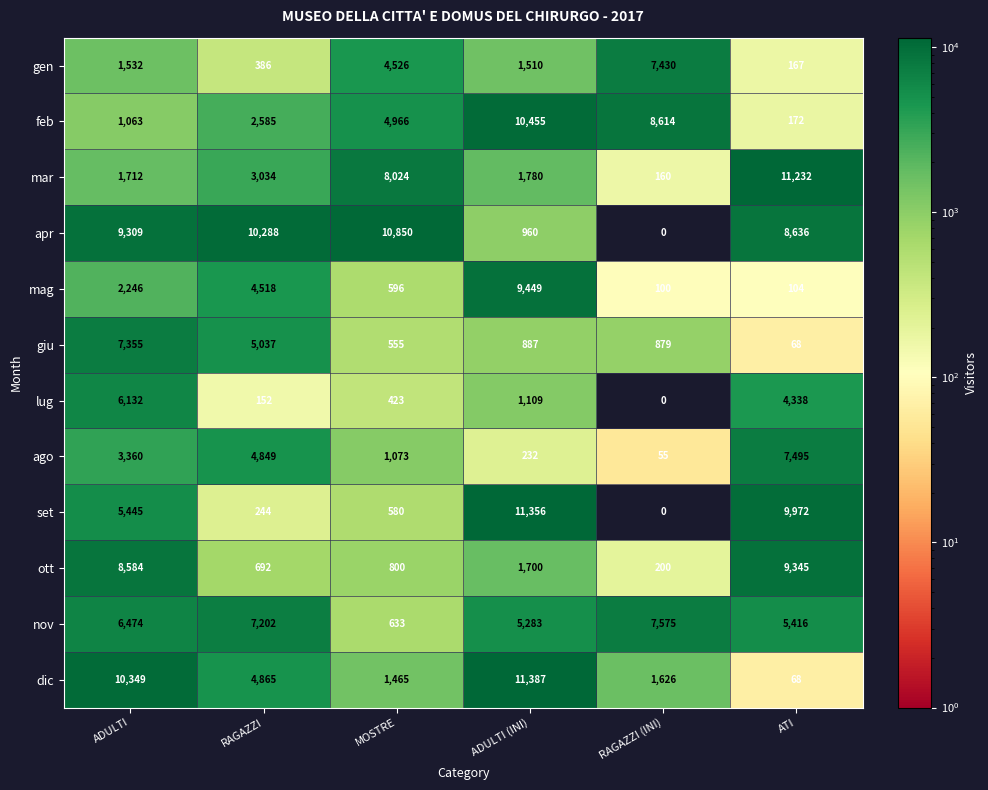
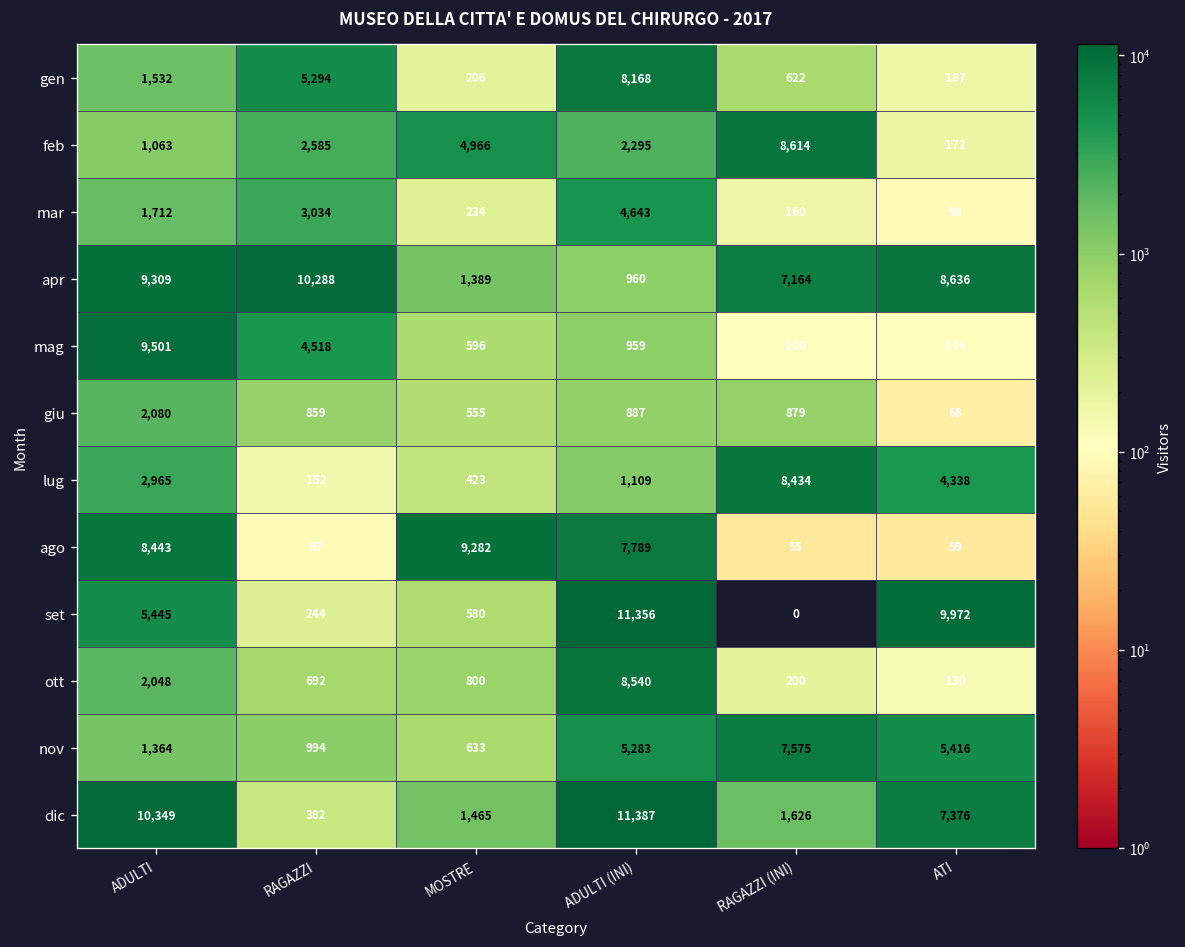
gen, RAGAZZI: 386 -> 5,294
gen, MOSTRE: 4,526 -> 206
gen, ADULTI (INI): 1,510 -> 8,168
gen, RAGAZZI (INI): 7,430 -> 622
feb, ADULTI (INI): 10,455 -> 2,295
mar, MOSTRE: 8,024 -> 234
mar, ADULTI (INI): 1,780 -> 4,643
mar, ATI: 11,232 -> 98
apr, MOSTRE: 10,850 -> 1,389
apr, RAGAZZI (INI): 0 -> 7,164
mag, ADULTI: 2,246 -> 9,501
mag, ADULTI (INI): 9,449 -> 959
giu, ADULTI: 7,355 -> 2,080
giu, RAGAZZI: 5,037 -> 859
lug, ADULTI: 6,132 -> 2,965
lug, RAGAZZI (INI): 0 -> 8,434
ago, ADULTI: 3,360 -> 8,443
ago, RAGAZZI: 4,849 -> 97
ago, MOSTRE: 1,073 -> 9,282
ago, ADULTI (INI): 232 -> 7,789
ago, ATI: 7,495 -> 59
ott, ADULTI: 8,584 -> 2,048
ott, ADULTI (INI): 1,700 -> 8,540
ott, ATI: 9,345 -> 130
nov, ADULTI: 6,474 -> 1,364
nov, RAGAZZI: 7,202 -> 994
dic, RAGAZZI: 4,865 -> 382
dic, ATI: 68 -> 7,376
